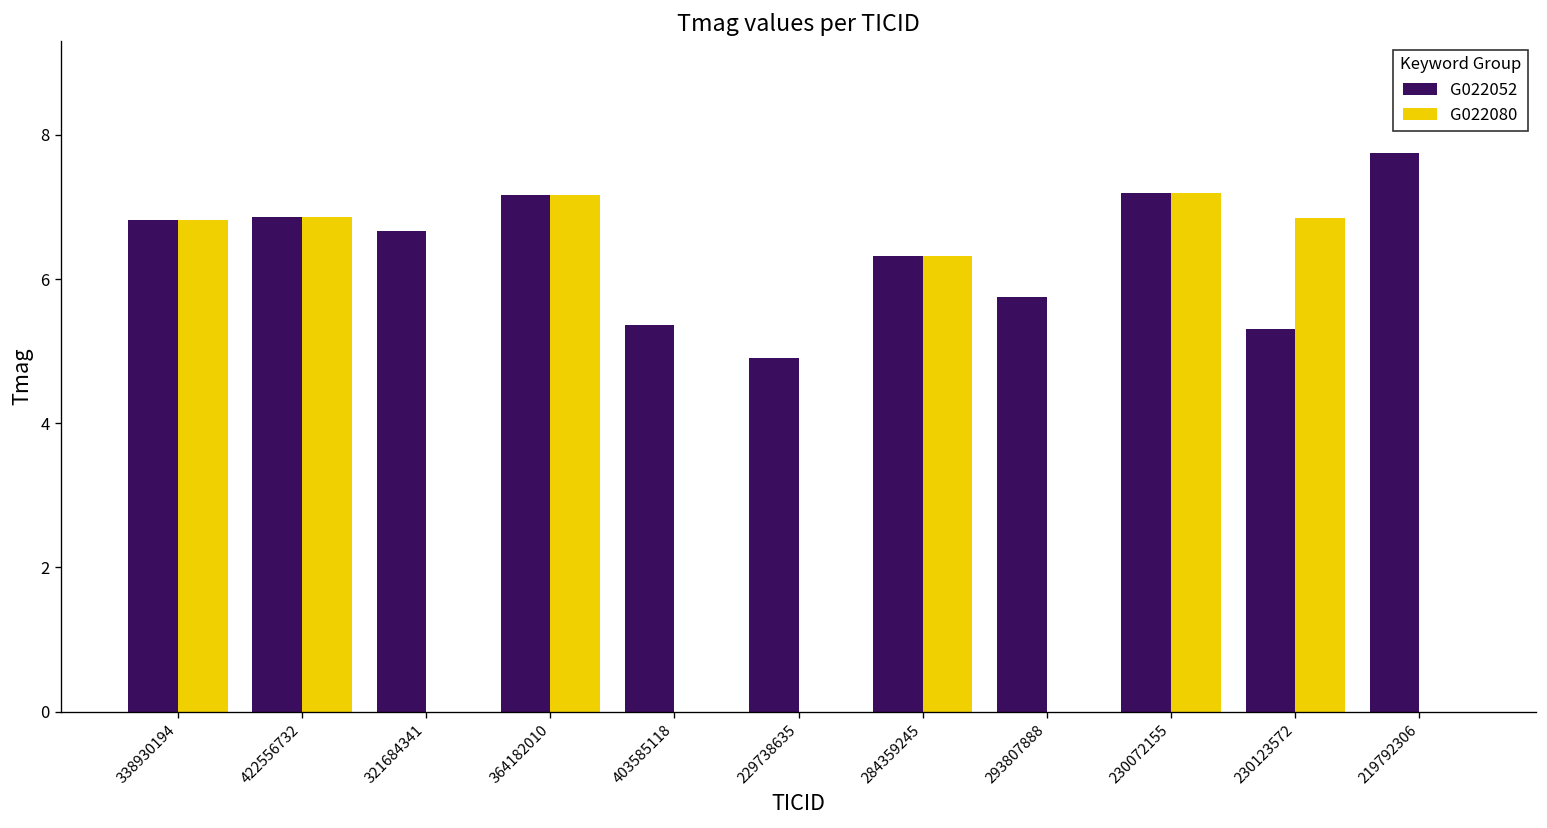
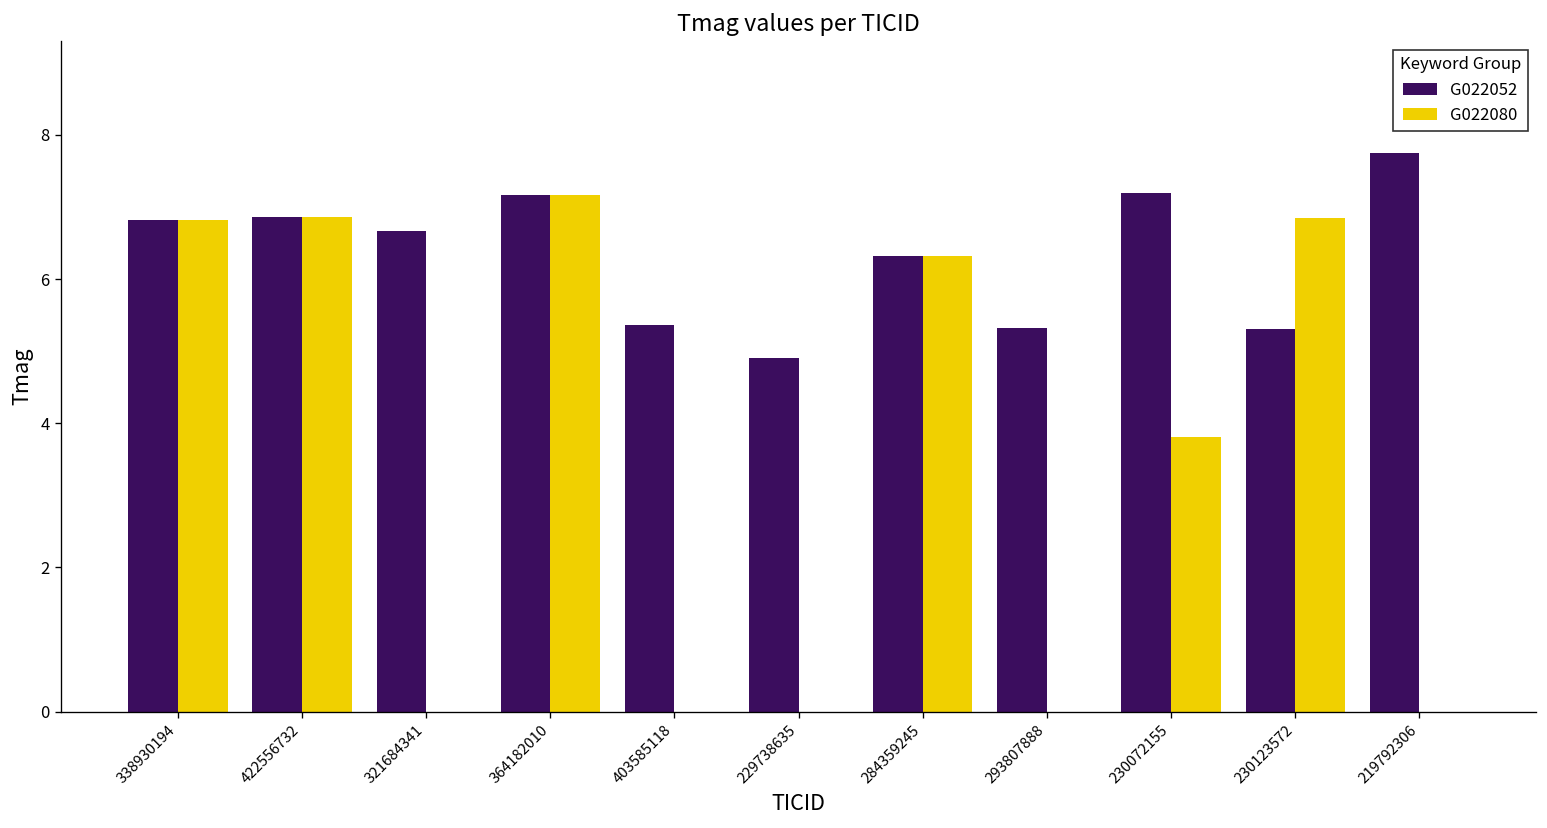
G022052, 293807888: 5.8 -> 5.3
G022080, 230072155: 7.2 -> 3.8
